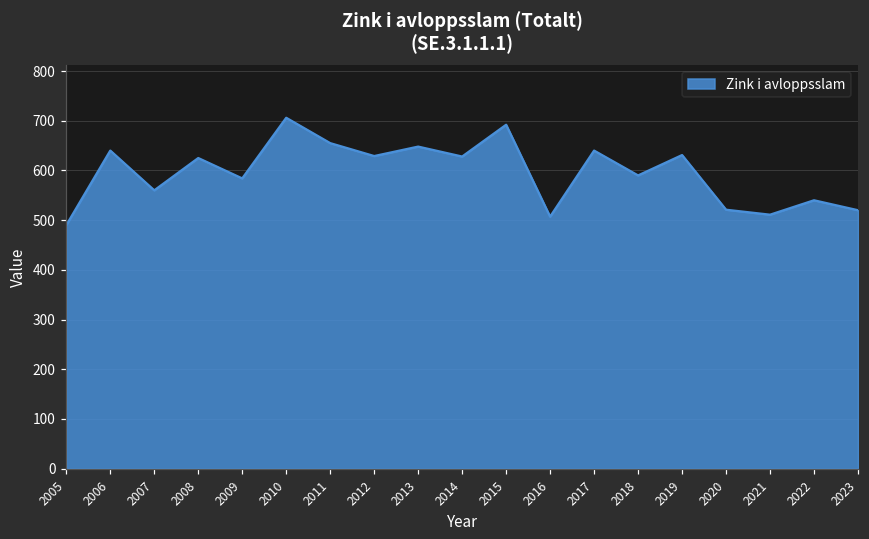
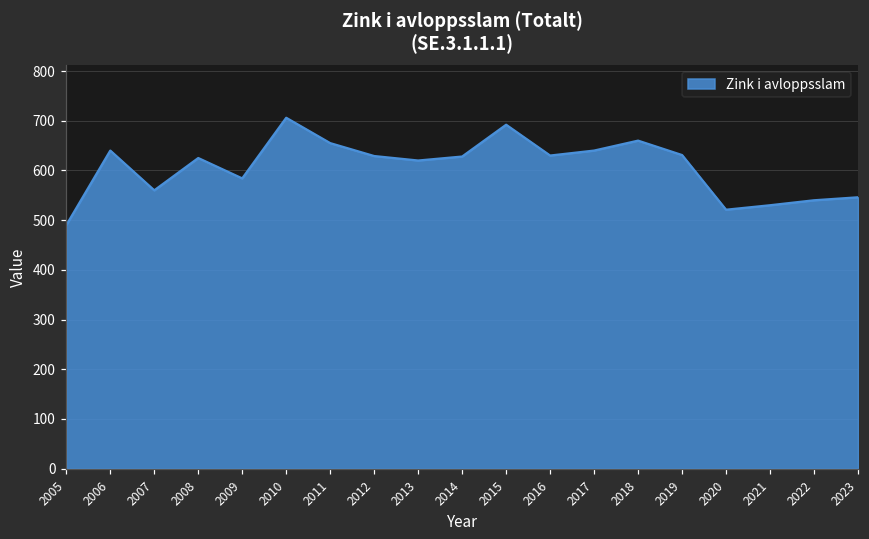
2013: 650 -> 620
2016: 510 -> 630
2018: 590 -> 660
2021: 510 -> 530
2023: 520 -> 550
